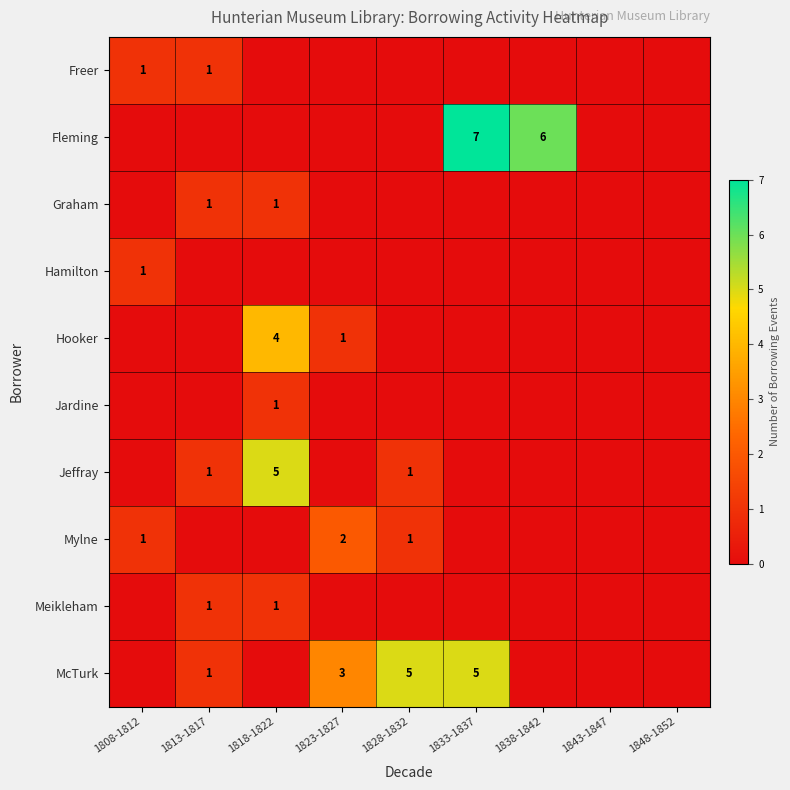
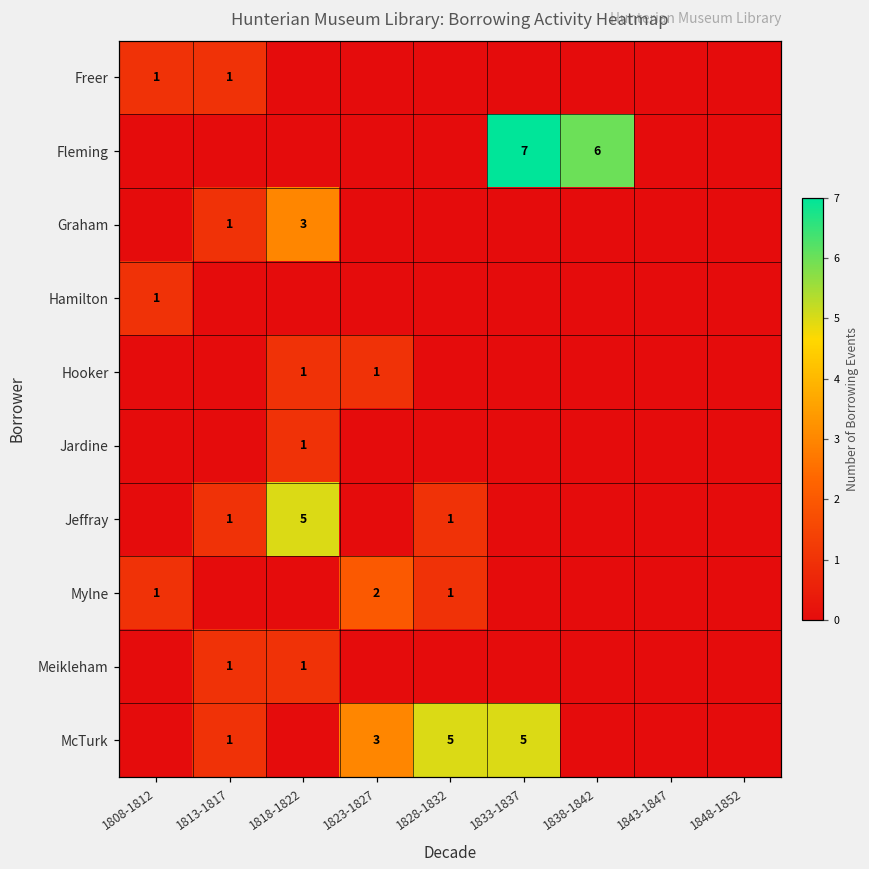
Graham, 1818-1822: 1 -> 3
Hooker, 1818-1822: 4 -> 1
